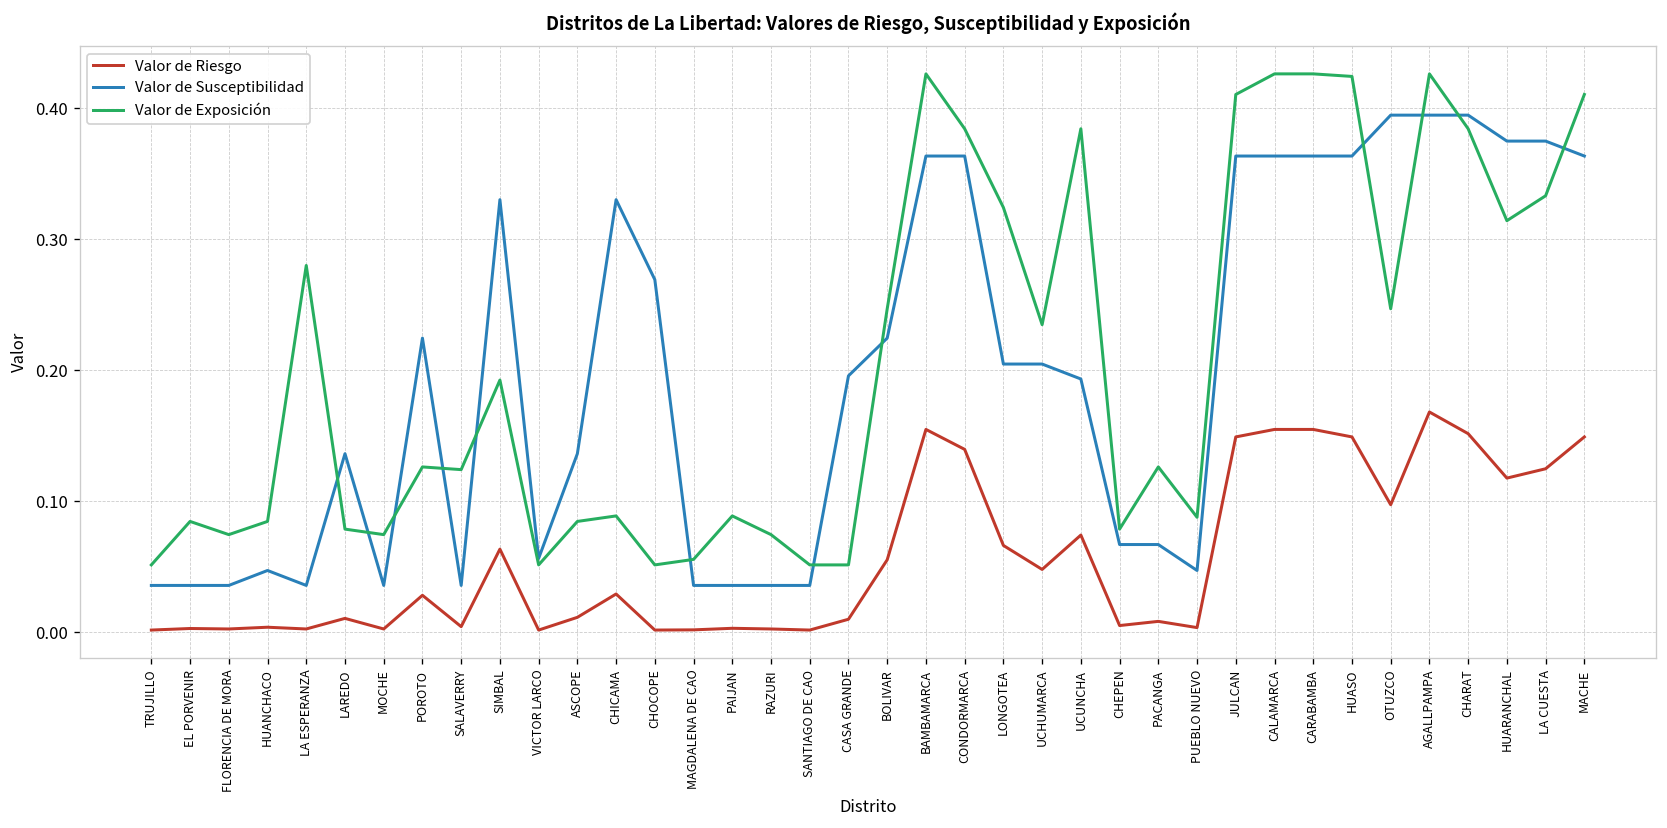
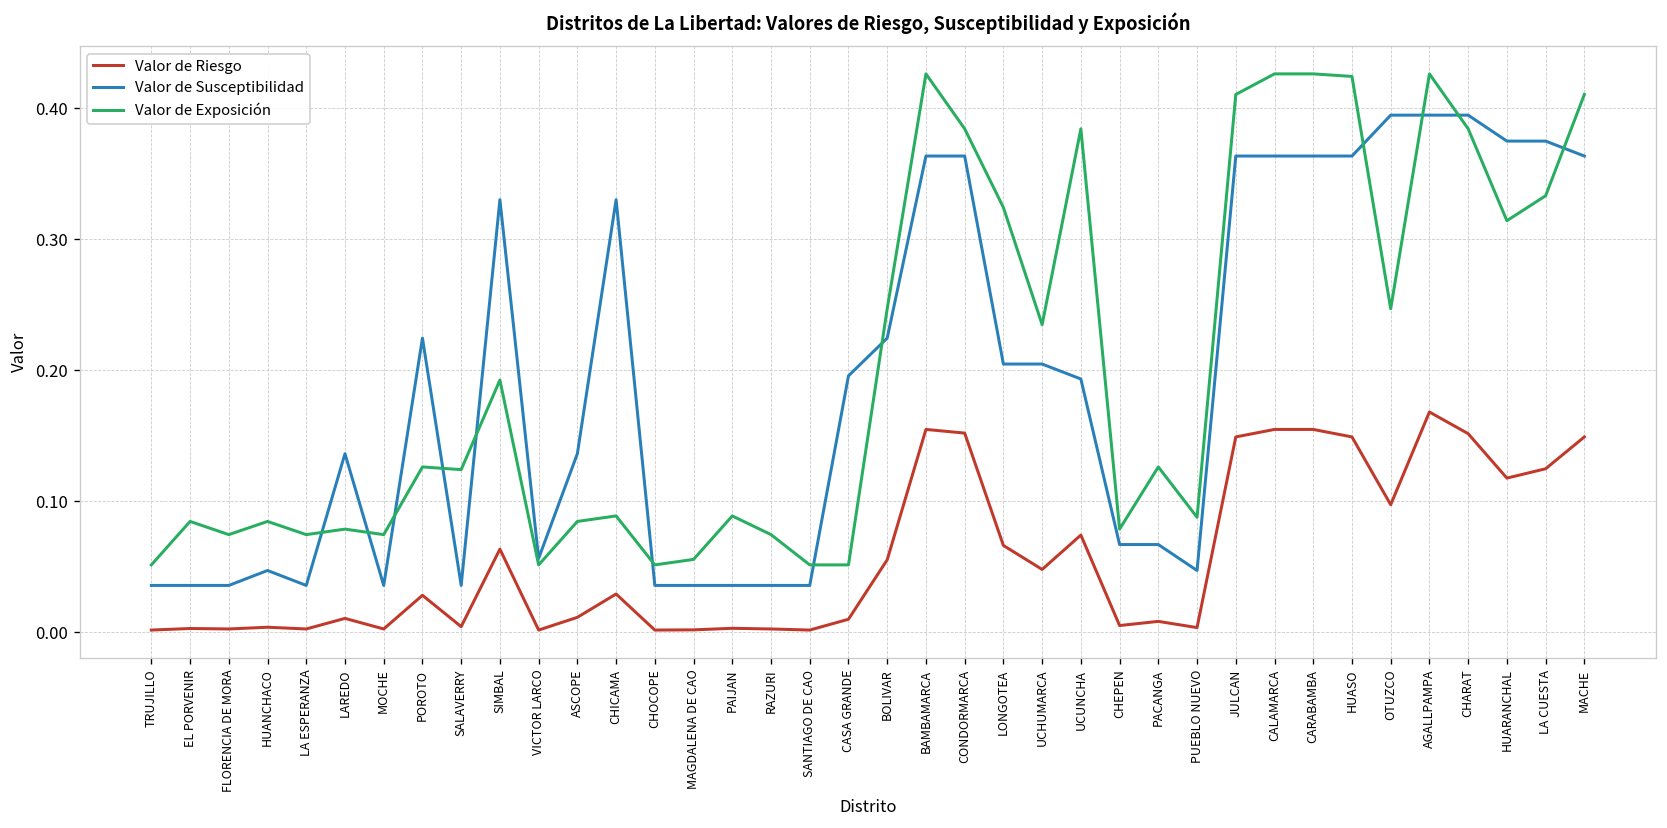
Valor de Exposición, LA ESPERANZA: 0.280 -> 0.075
Valor de Susceptibilidad, CHOCOPE: 0.269 -> 0.036
Valor de Riesgo, CONDORMARCA: 0.140 -> 0.152
